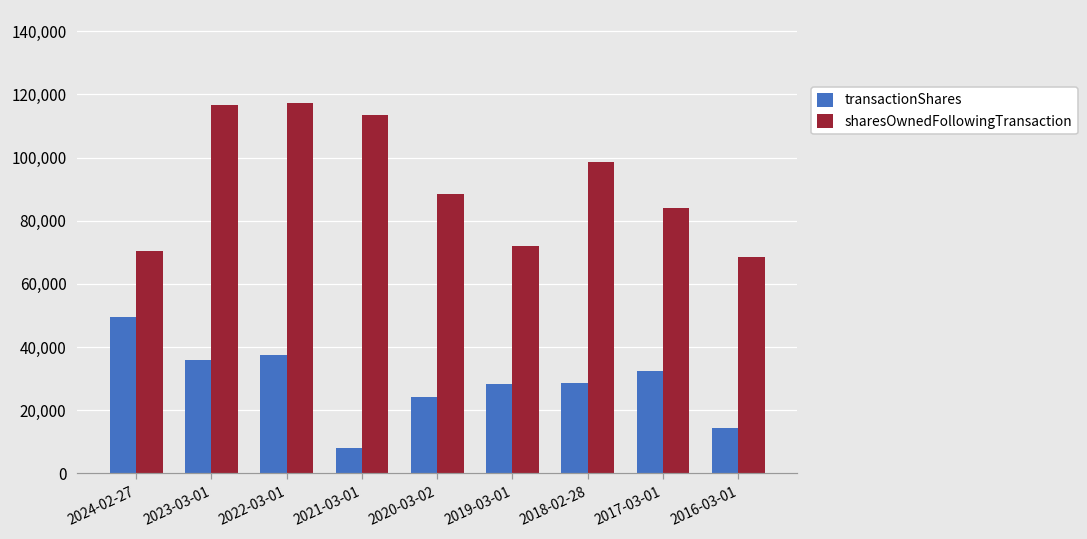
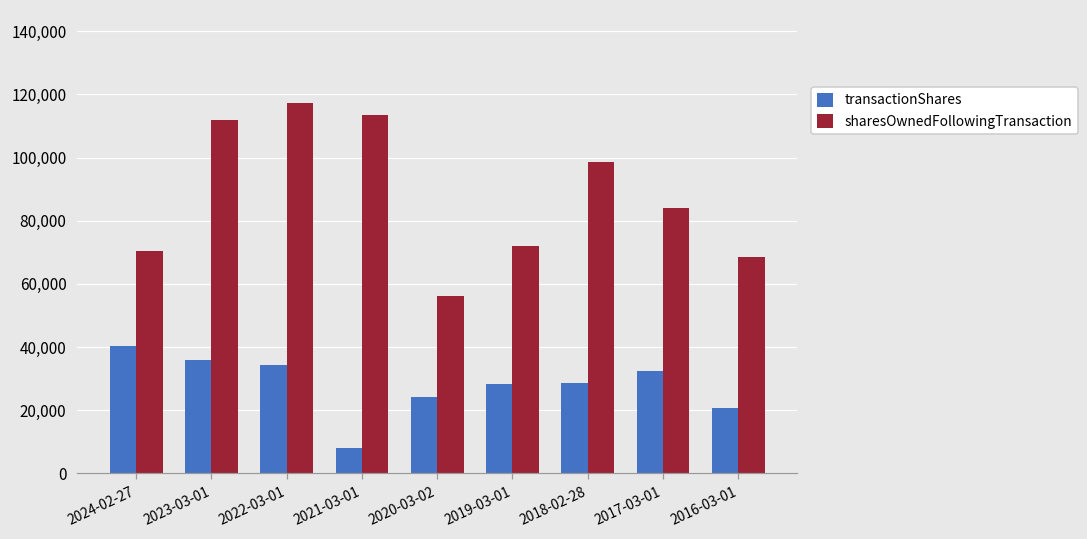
transactionShares, 2024-02-27: 50,000 -> 40,000
sharesOwnedFollowingTransaction, 2023-03-01: 117,000 -> 112,000
transactionShares, 2022-03-01: 38,000 -> 34,000
sharesOwnedFollowingTransaction, 2020-03-02: 88,000 -> 56,000
transactionShares, 2016-03-01: 14,000 -> 21,000
